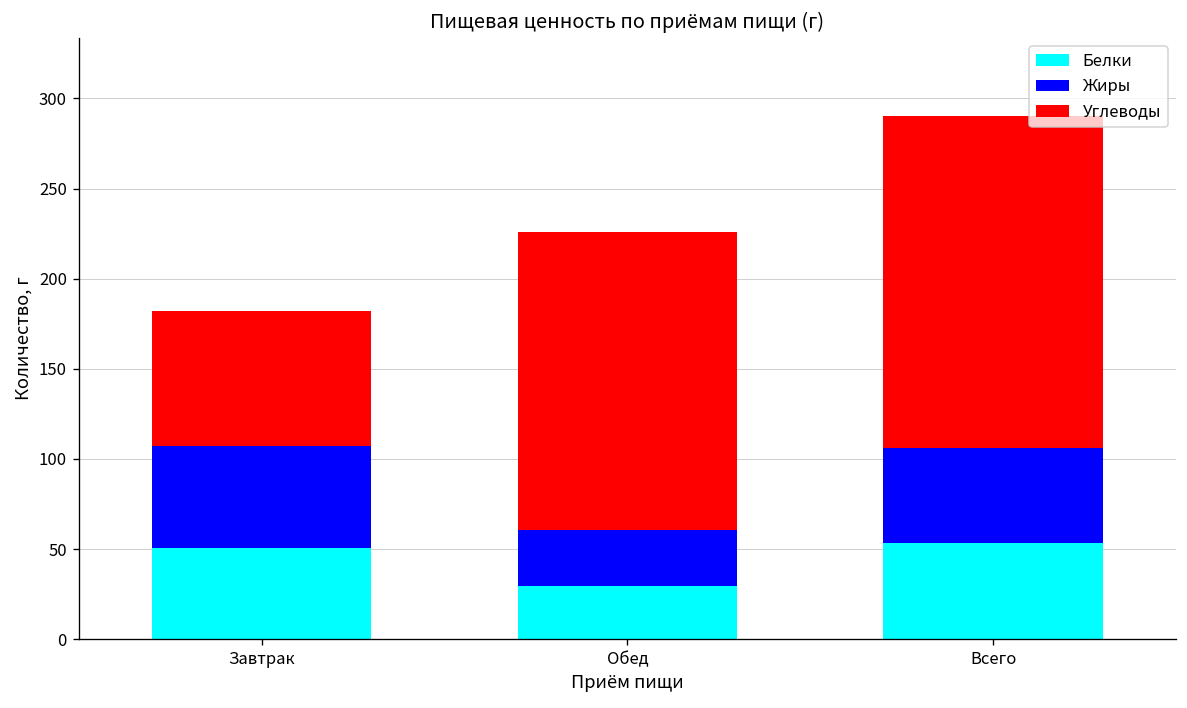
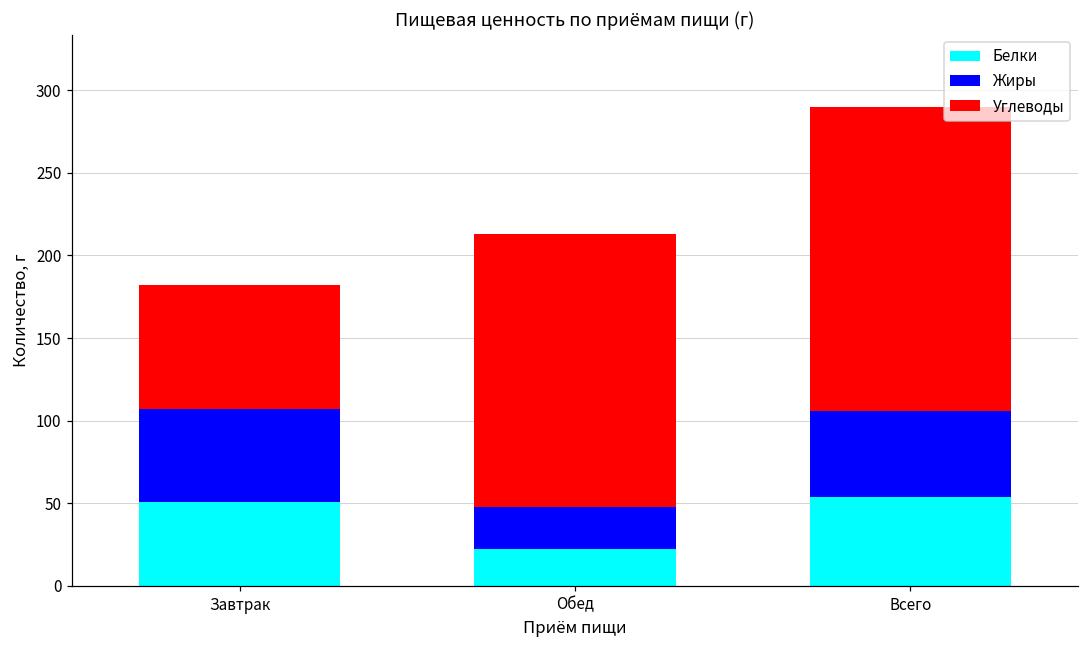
Белки, Обед: 29 -> 22
Жиры, Обед: 31 -> 25
